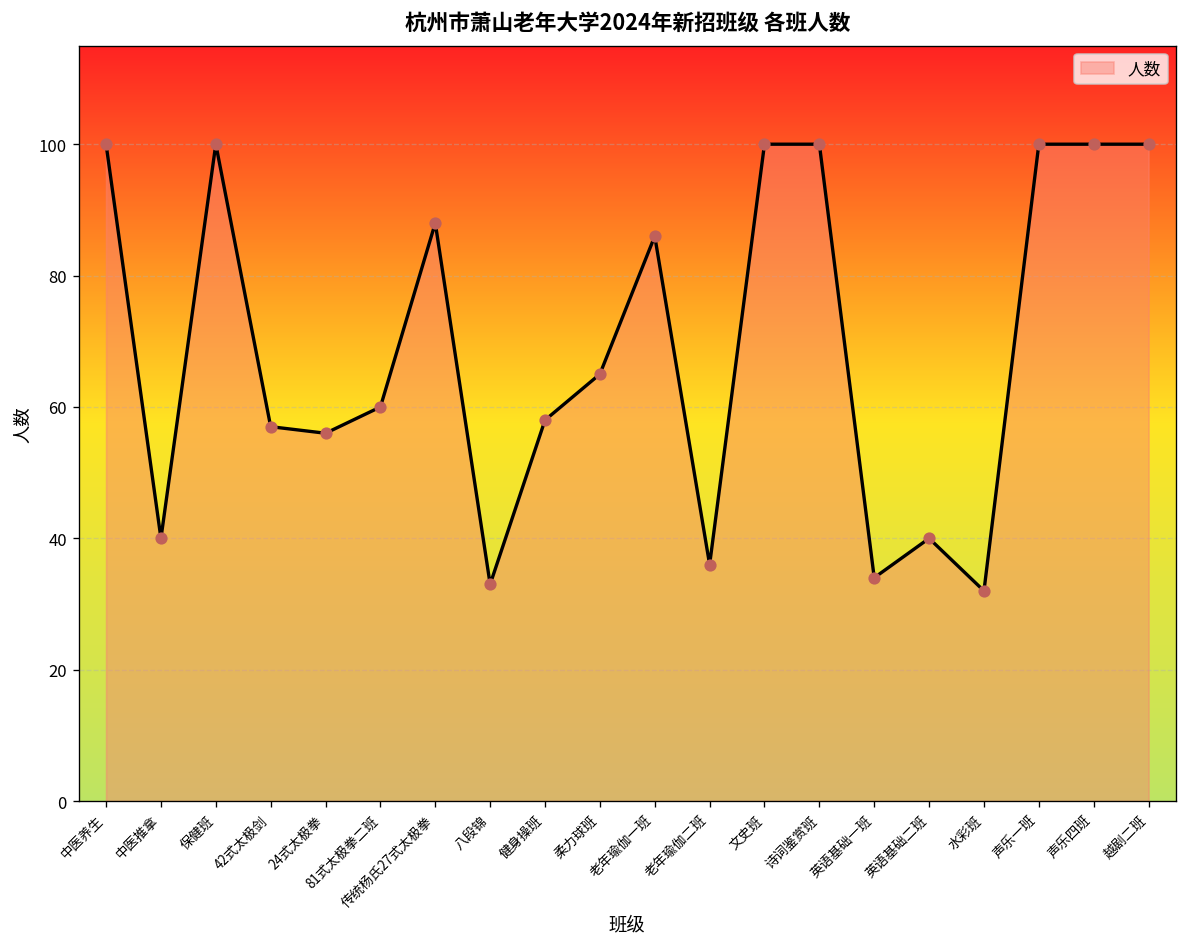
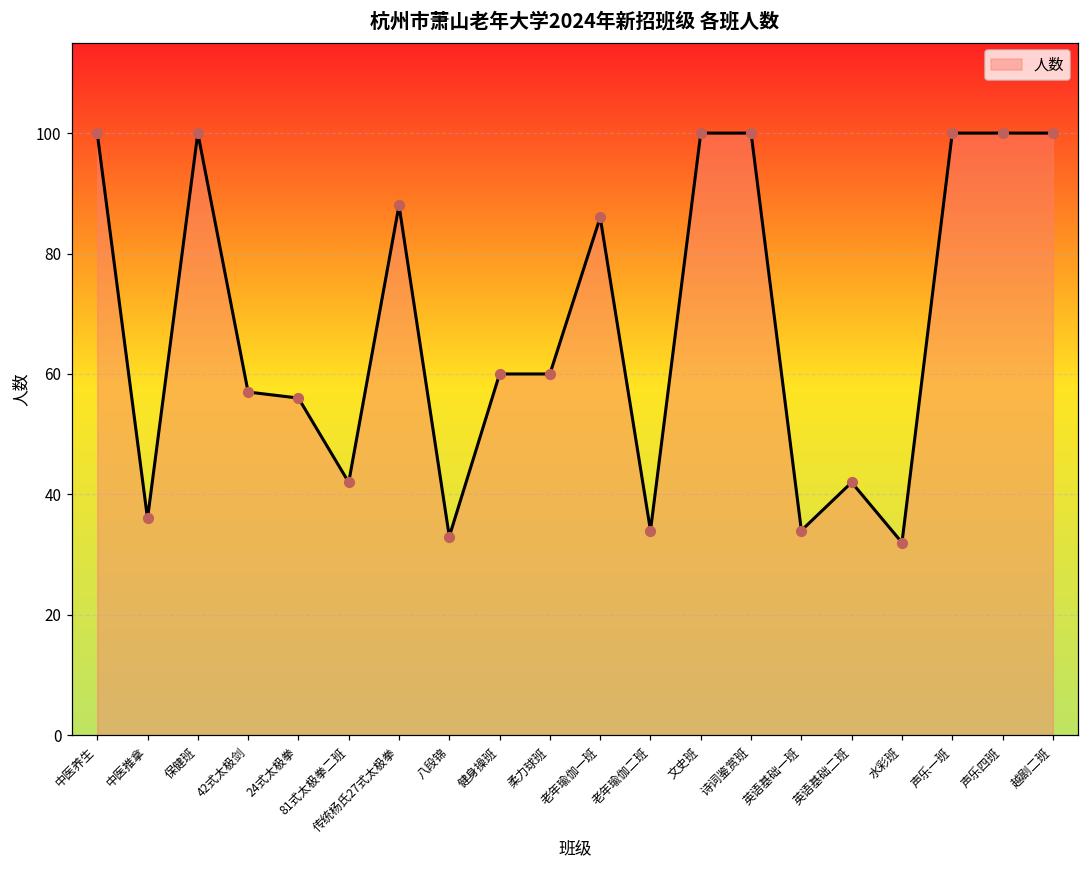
中医推拿: 40 -> 36
81式太极拳二班: 60 -> 42
健身操班: 58 -> 60
柔力球班: 65 -> 60
老年瑜伽二班: 36 -> 34
英语基础二班: 40 -> 42
